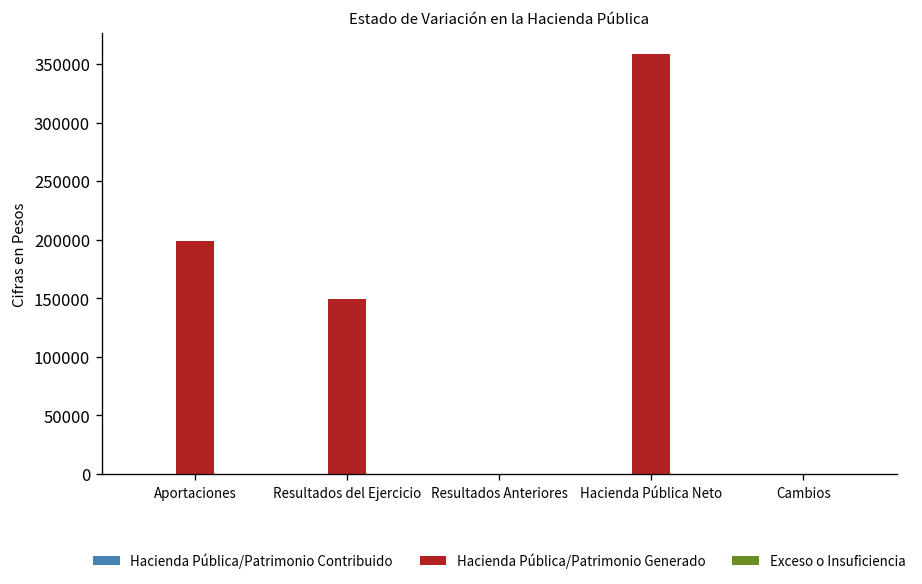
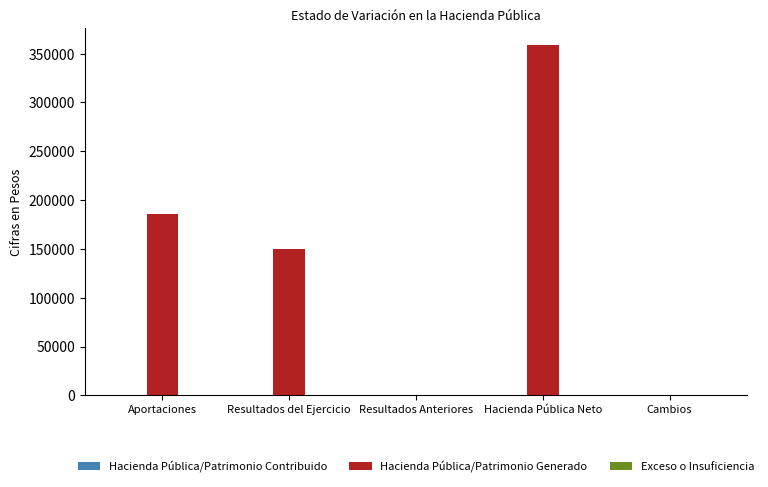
Hacienda Pública/Patrimonio Generado, Aportaciones: 200000 -> 190000
